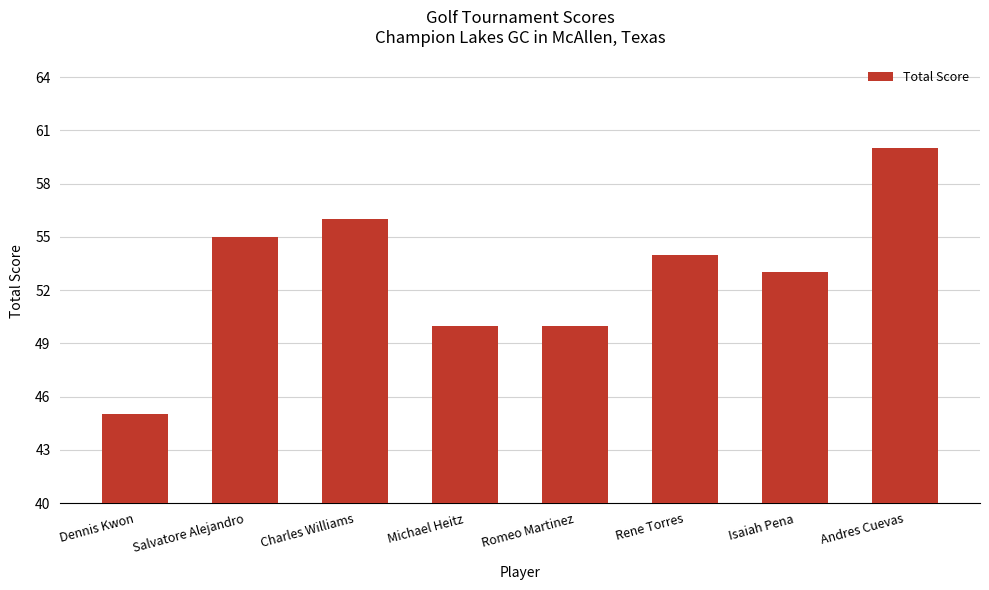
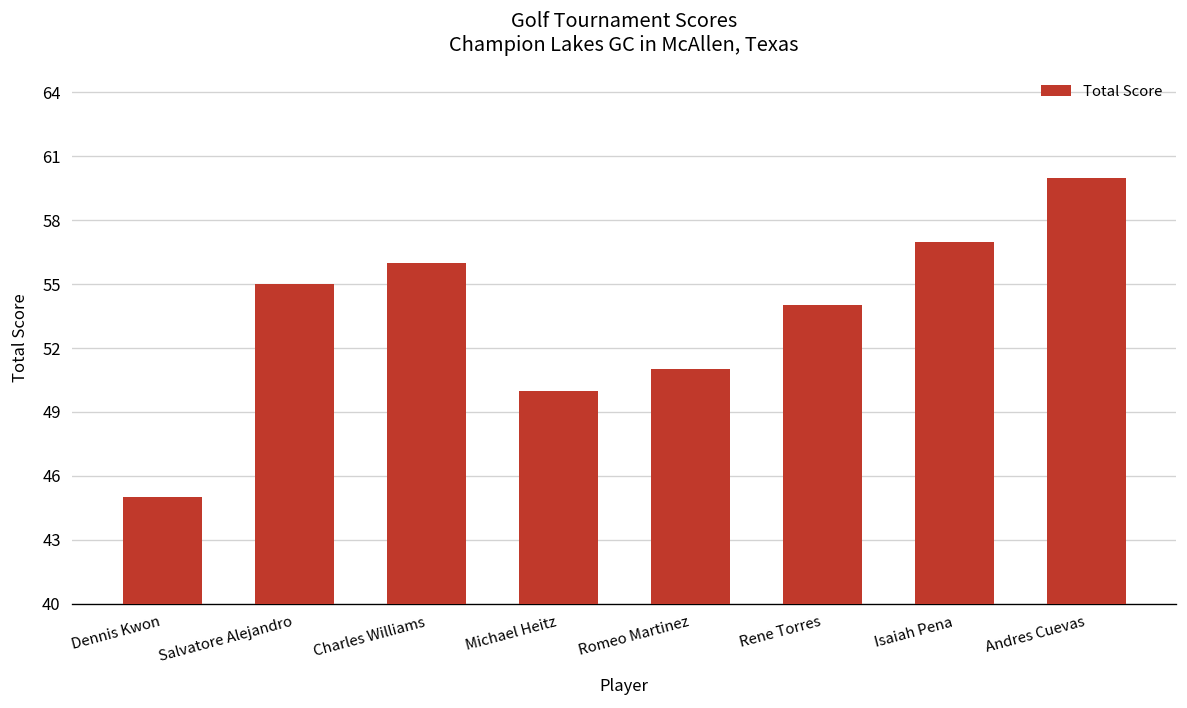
Romeo Martinez: 50 -> 51
Isaiah Pena: 53 -> 57
